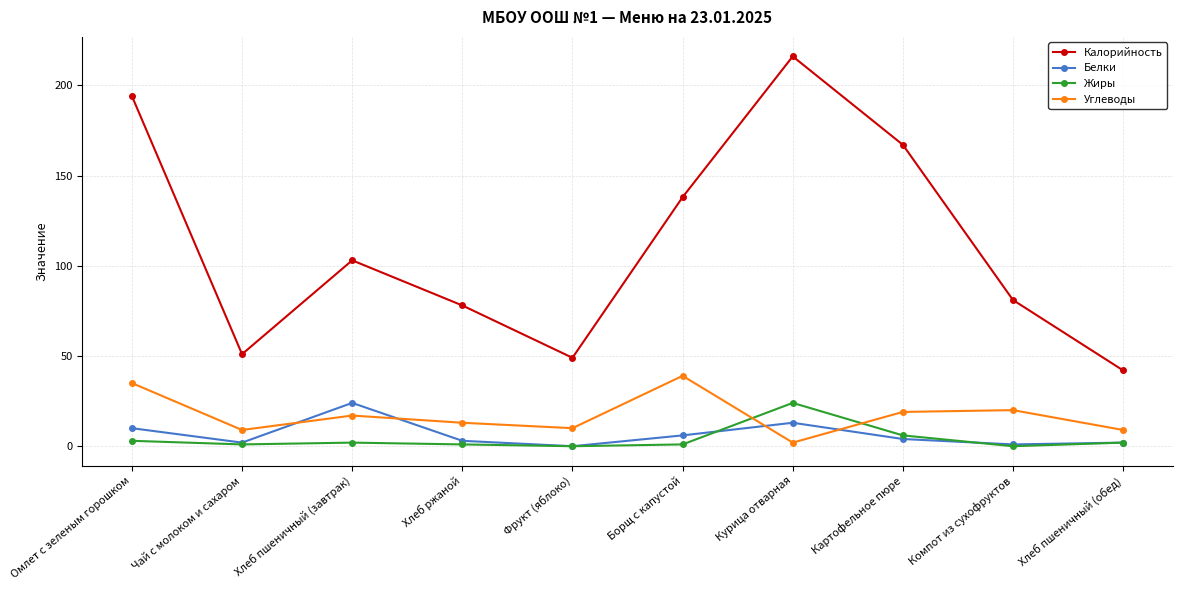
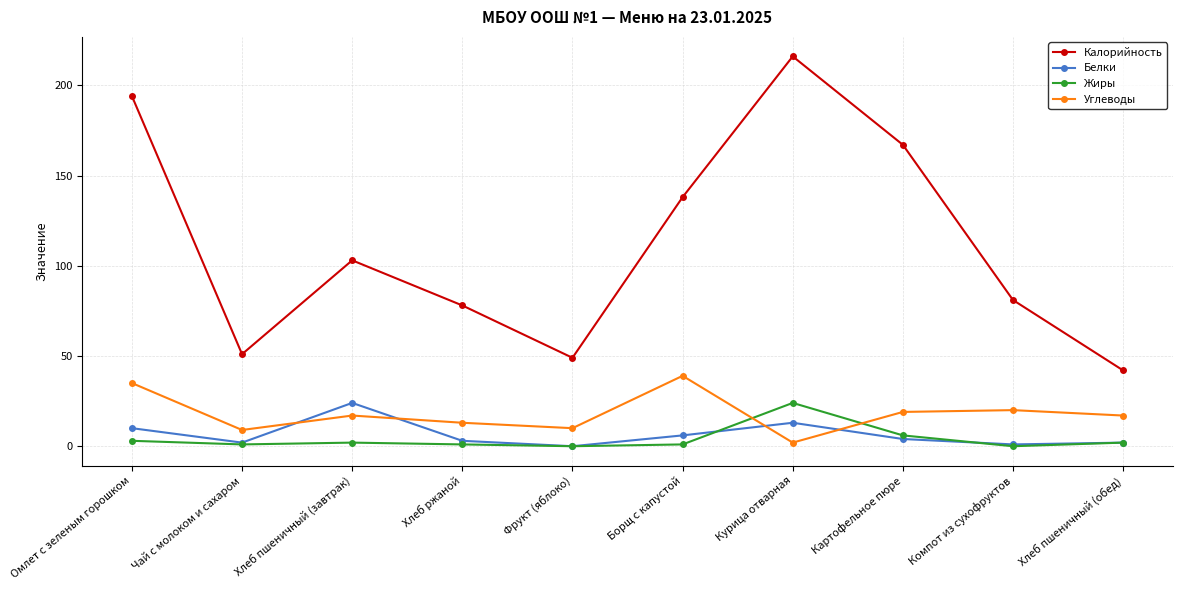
Углеводы, Хлеб пшеничный (обед): 9 -> 17
